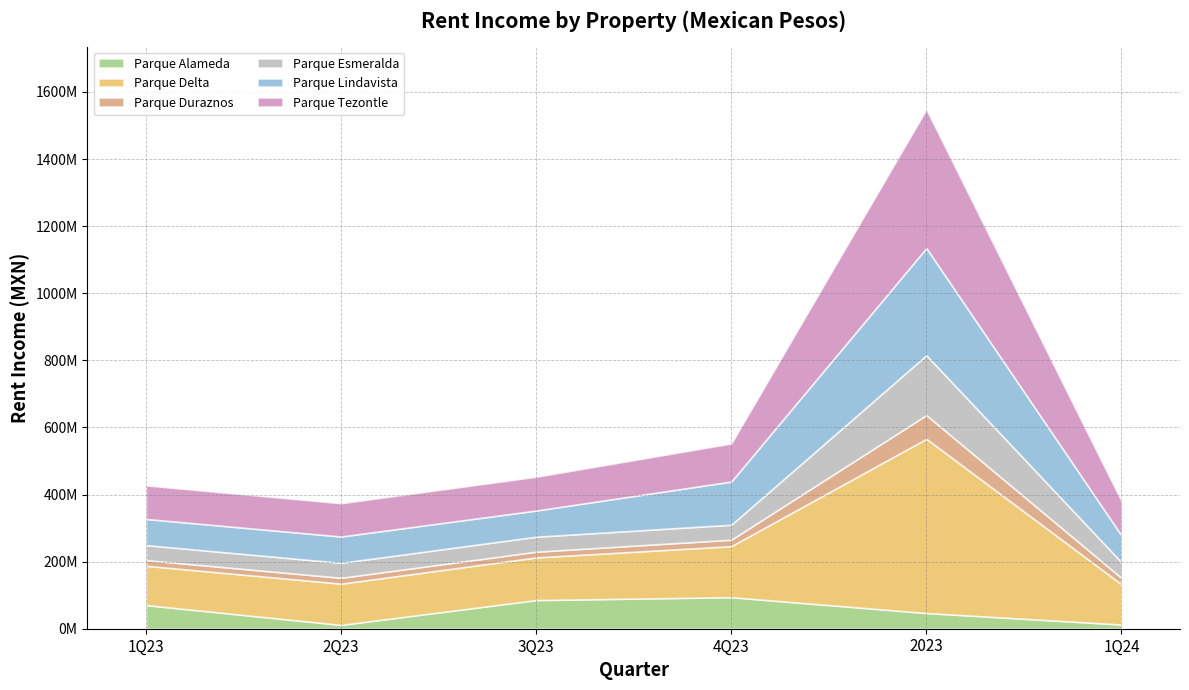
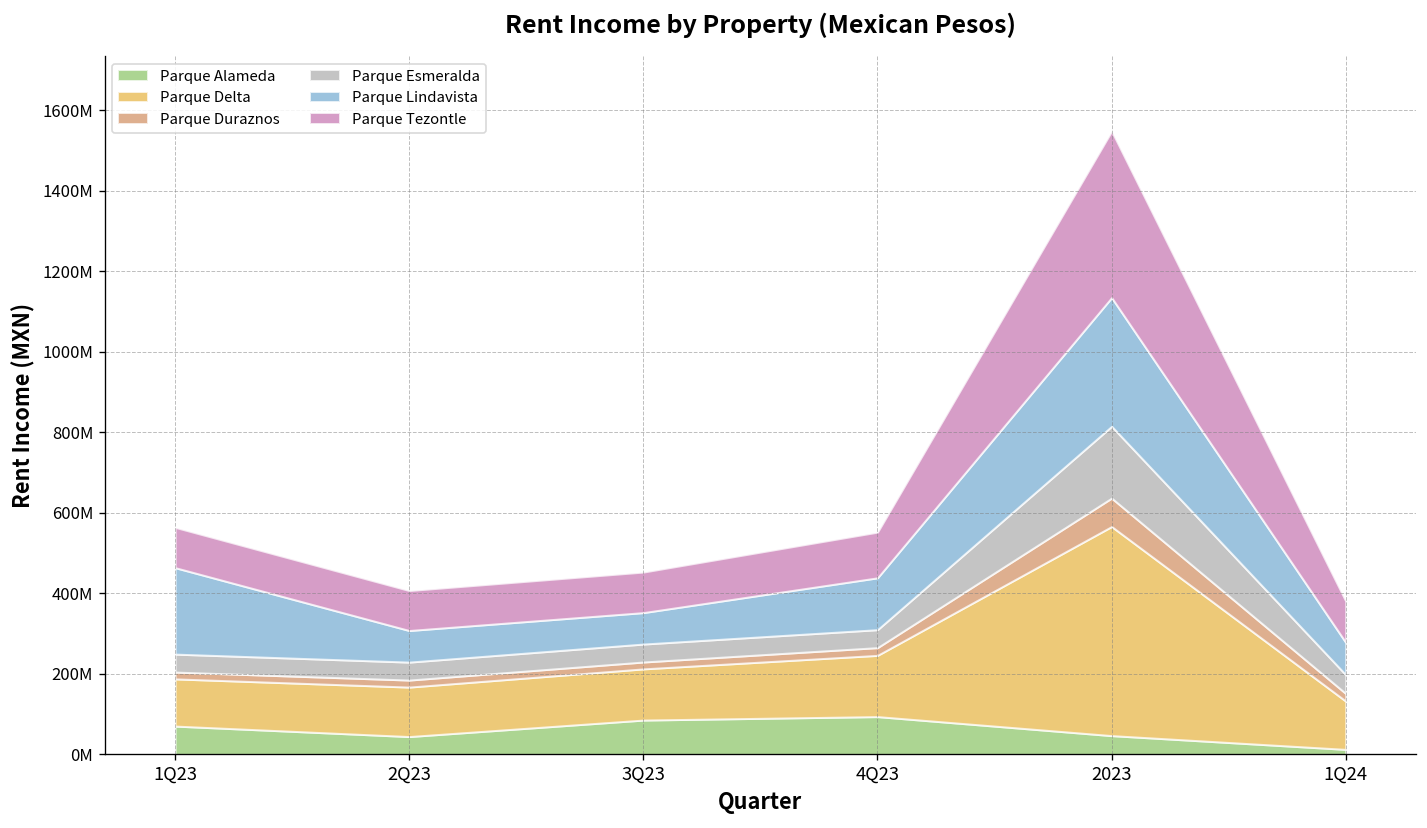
Parque Lindavista, 1Q23: 80000000 -> 210000000
Parque Alameda, 2Q23: 10000000 -> 40000000
